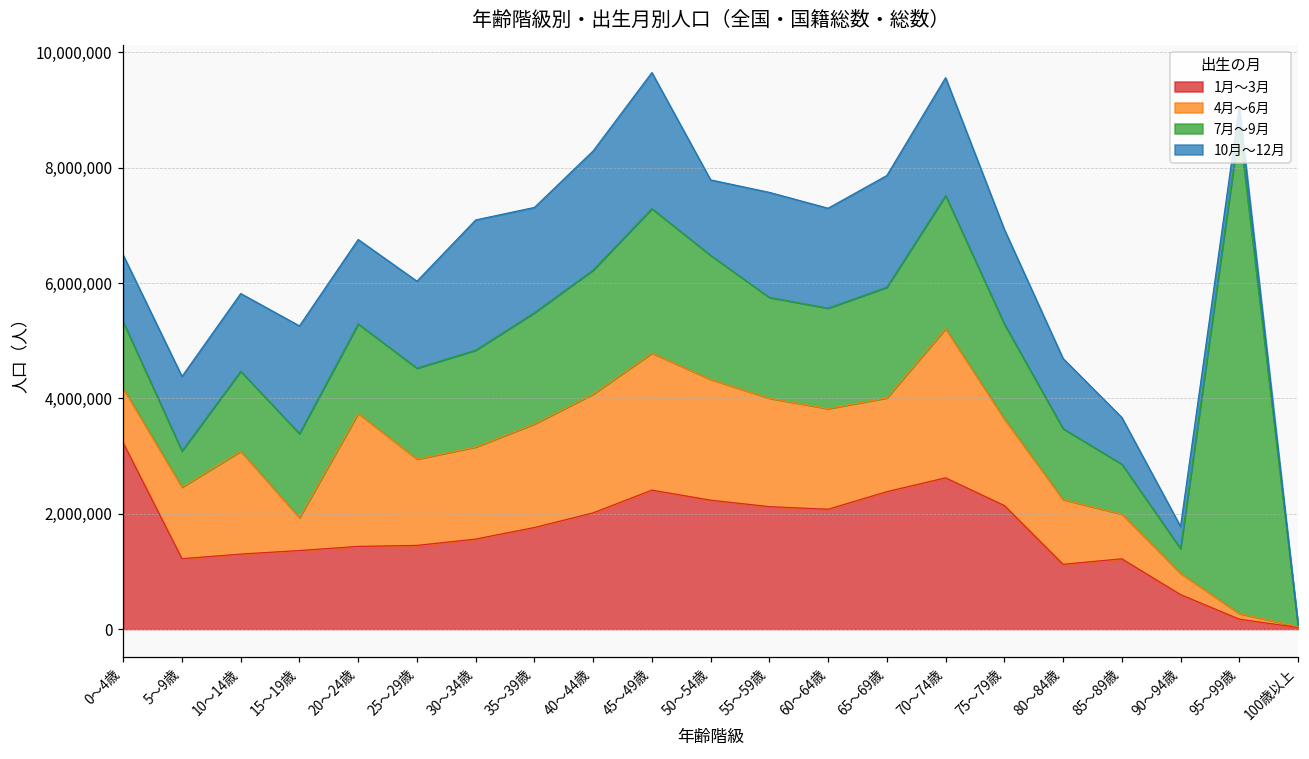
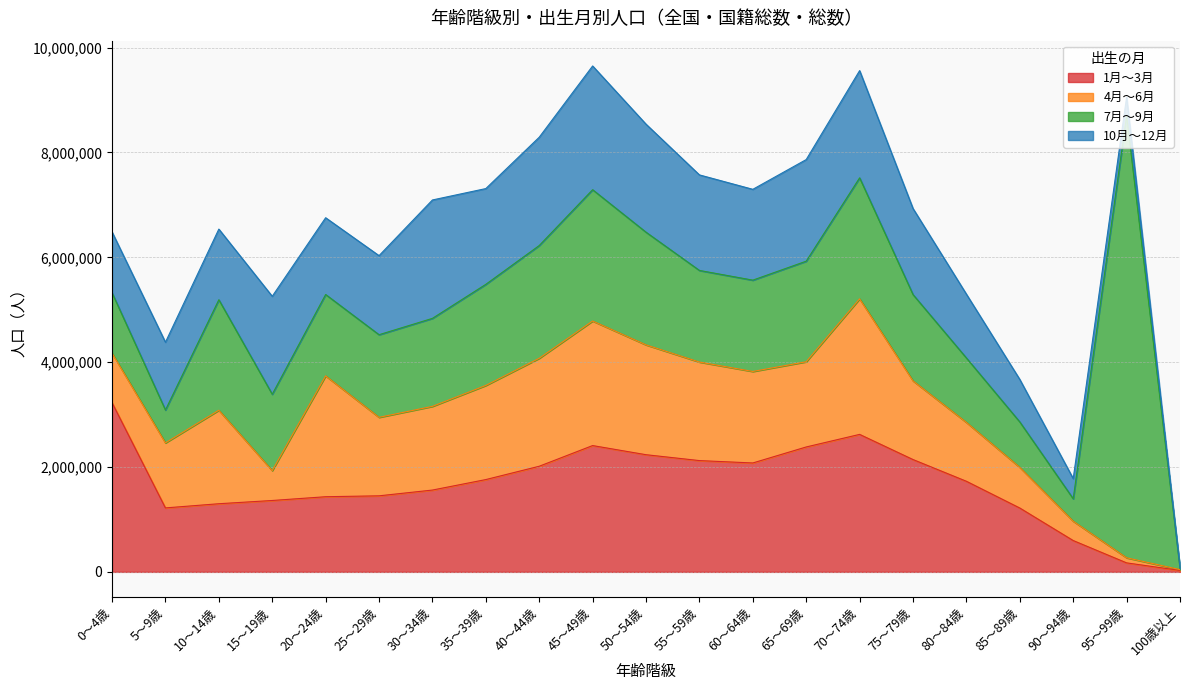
7月～9月, 10～14歳: 1,400,000 -> 2,100,000
10月～12月, 50～54歳: 1,300,000 -> 2,100,000
1月～3月, 80～84歳: 1,100,000 -> 1,700,000
